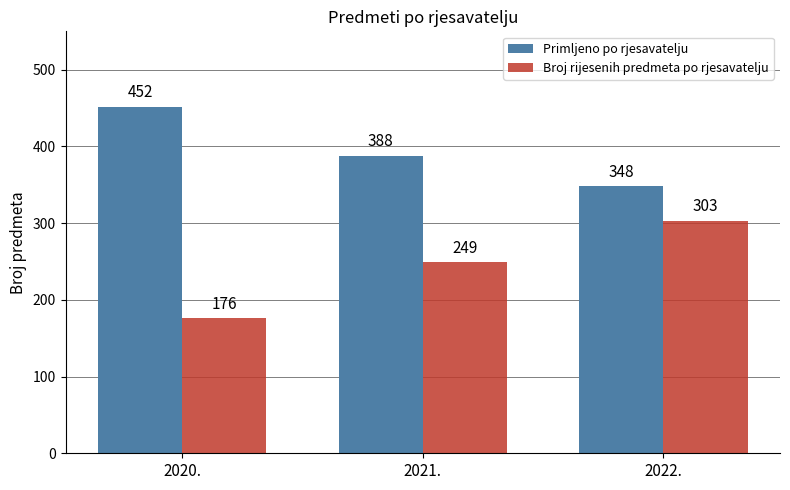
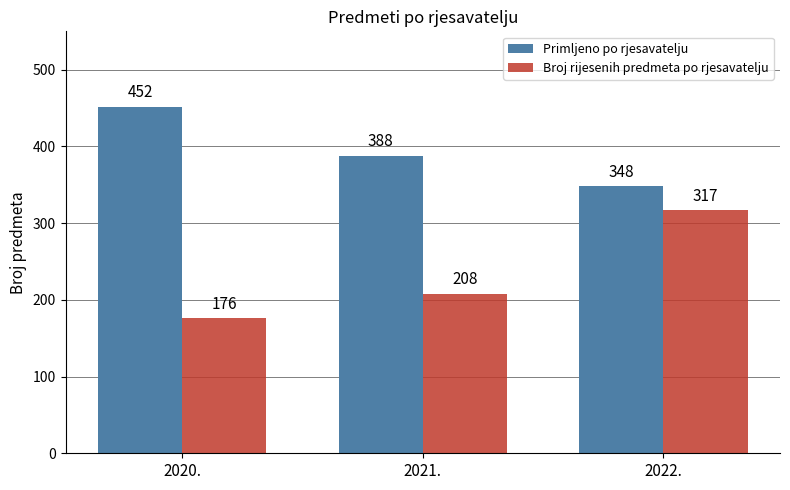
Broj rijesenih predmeta po rjesavatelju, 2021.: 249 -> 208
Broj rijesenih predmeta po rjesavatelju, 2022.: 303 -> 317
